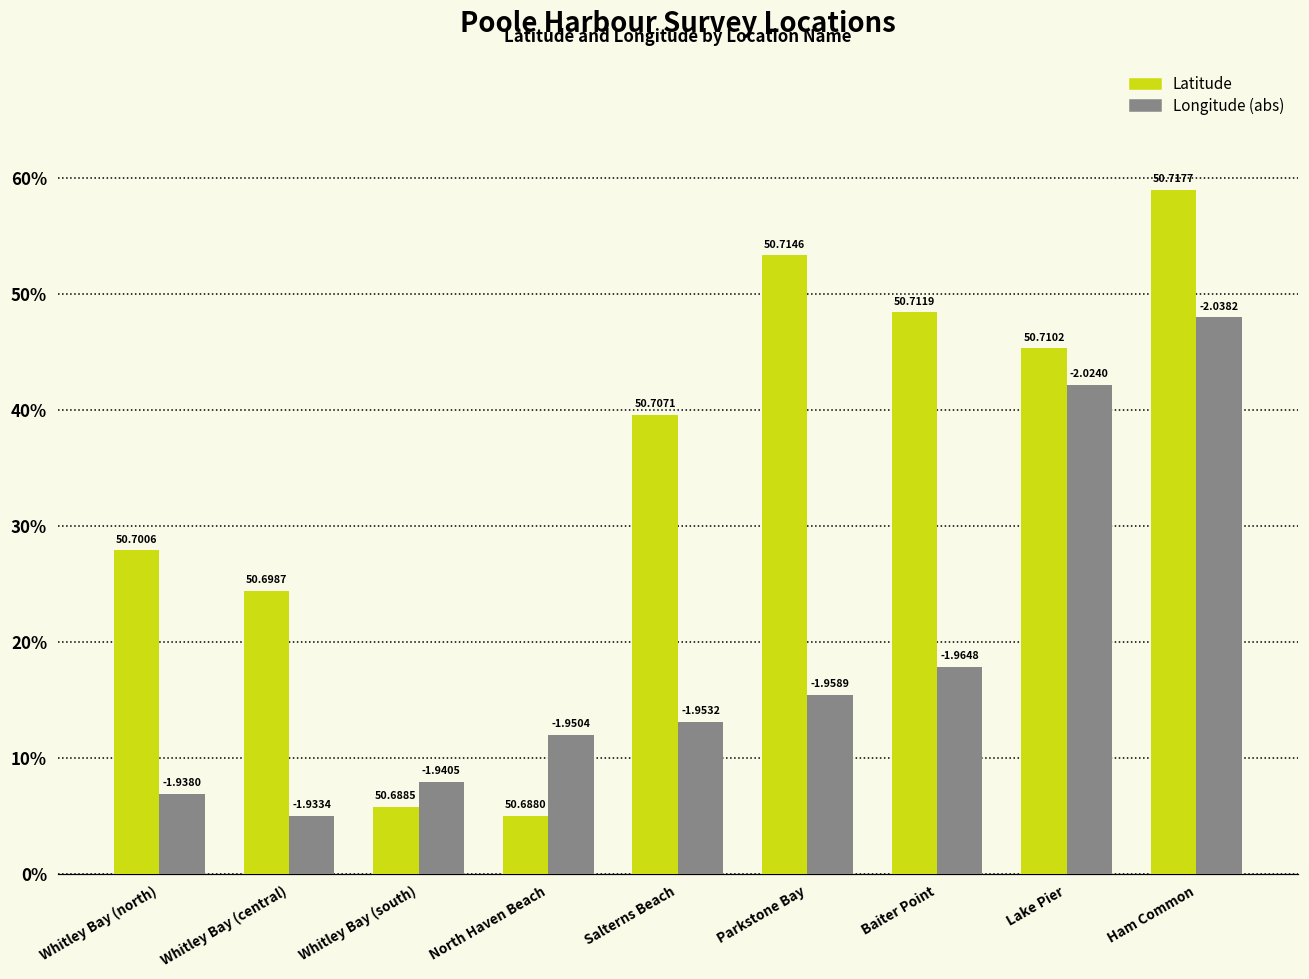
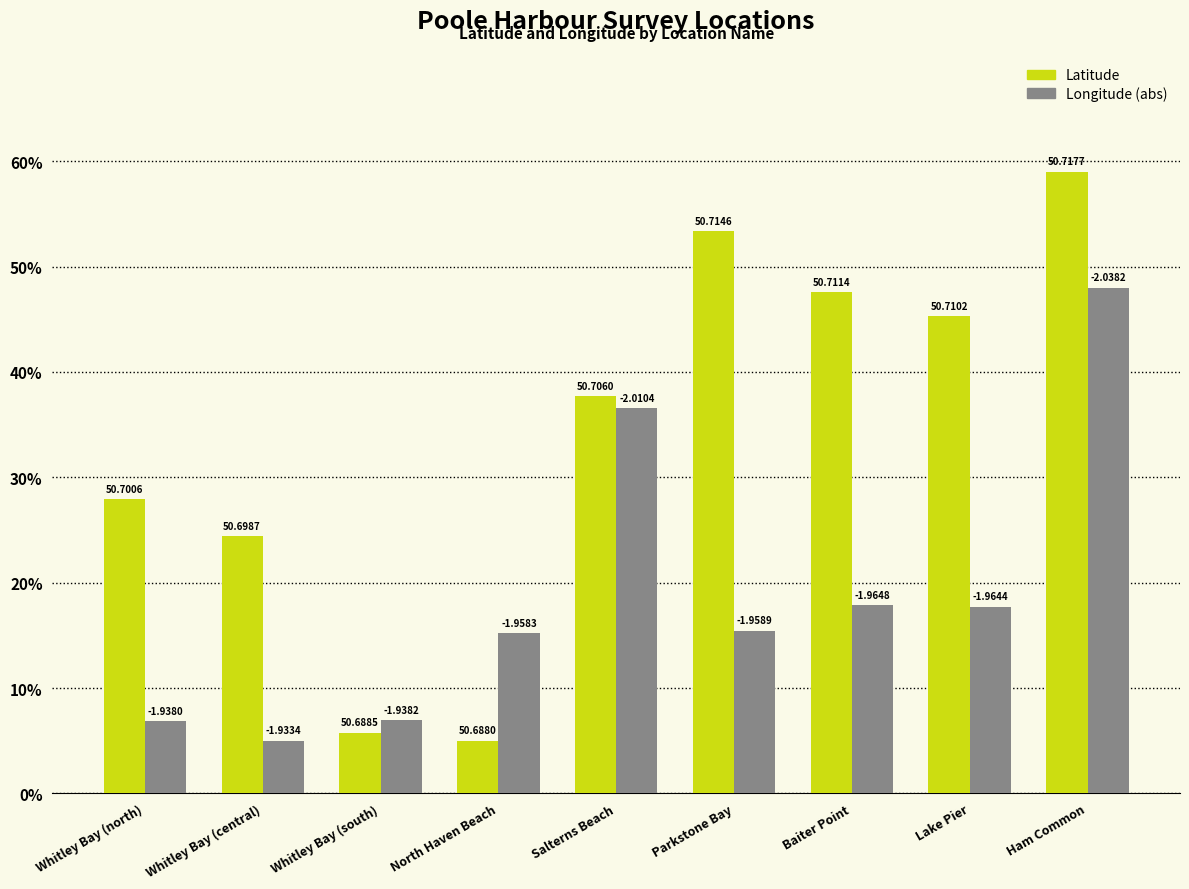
Longitude (abs), Whitley Bay (south): -1.9405 -> -1.9382
Longitude (abs), North Haven Beach: -1.9504 -> -1.9583
Latitude, Salterns Beach: 50.7071 -> 50.7060
Longitude (abs), Salterns Beach: -1.9532 -> -2.0104
Latitude, Baiter Point: 50.7119 -> 50.7114
Longitude (abs), Lake Pier: -2.0240 -> -1.9644
